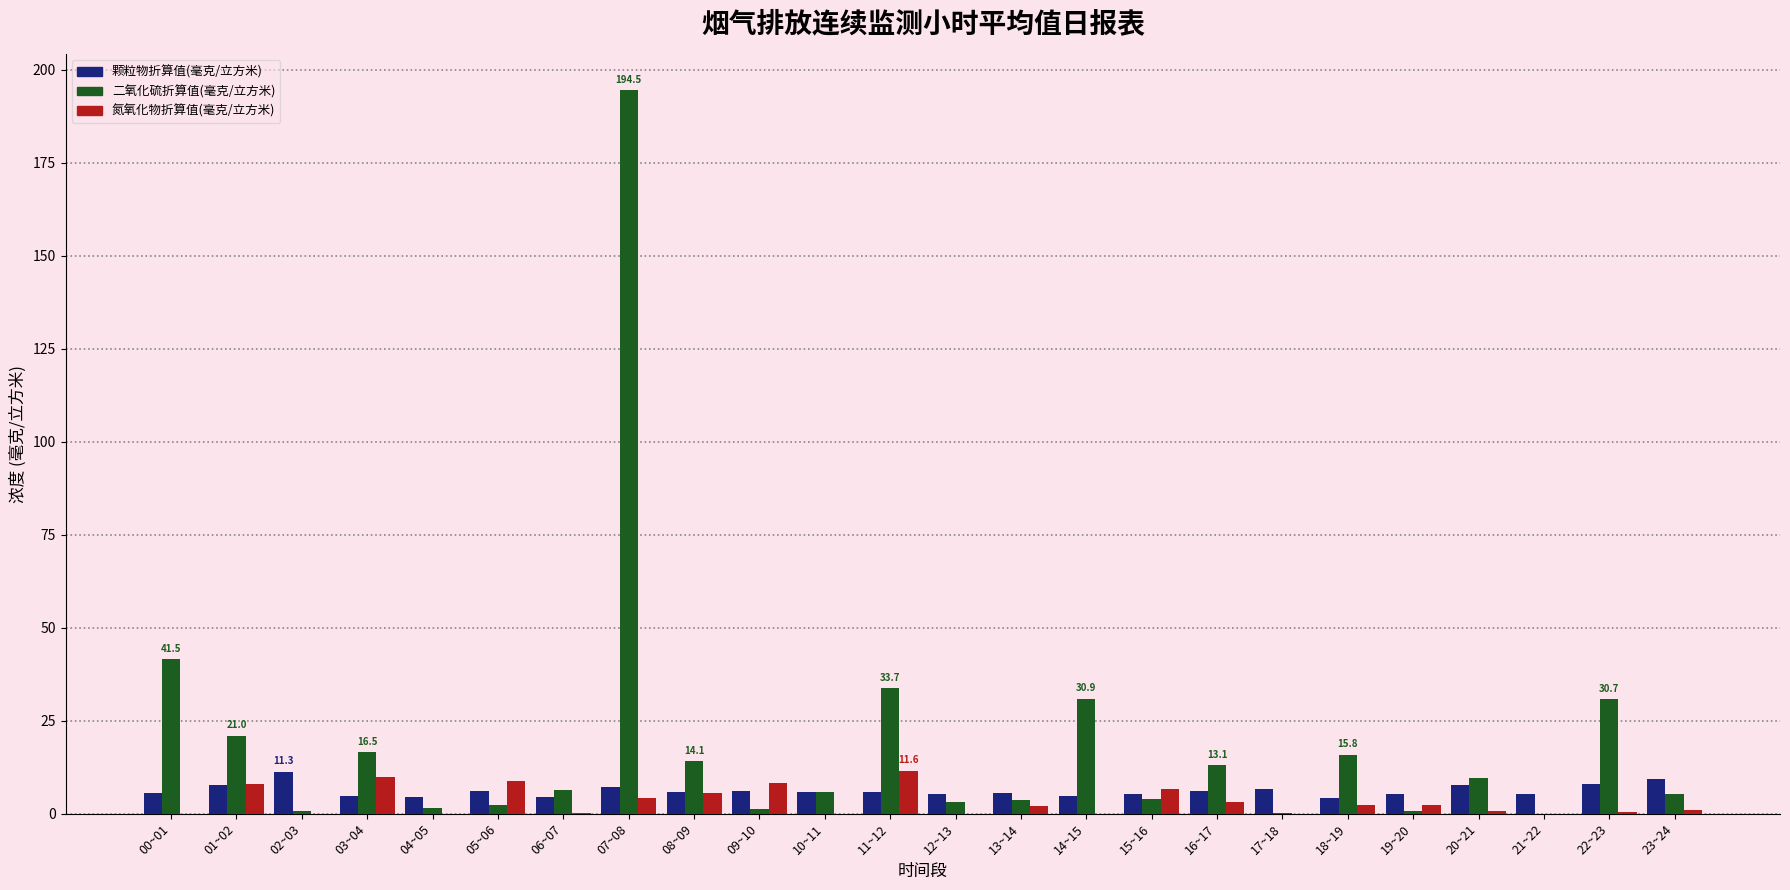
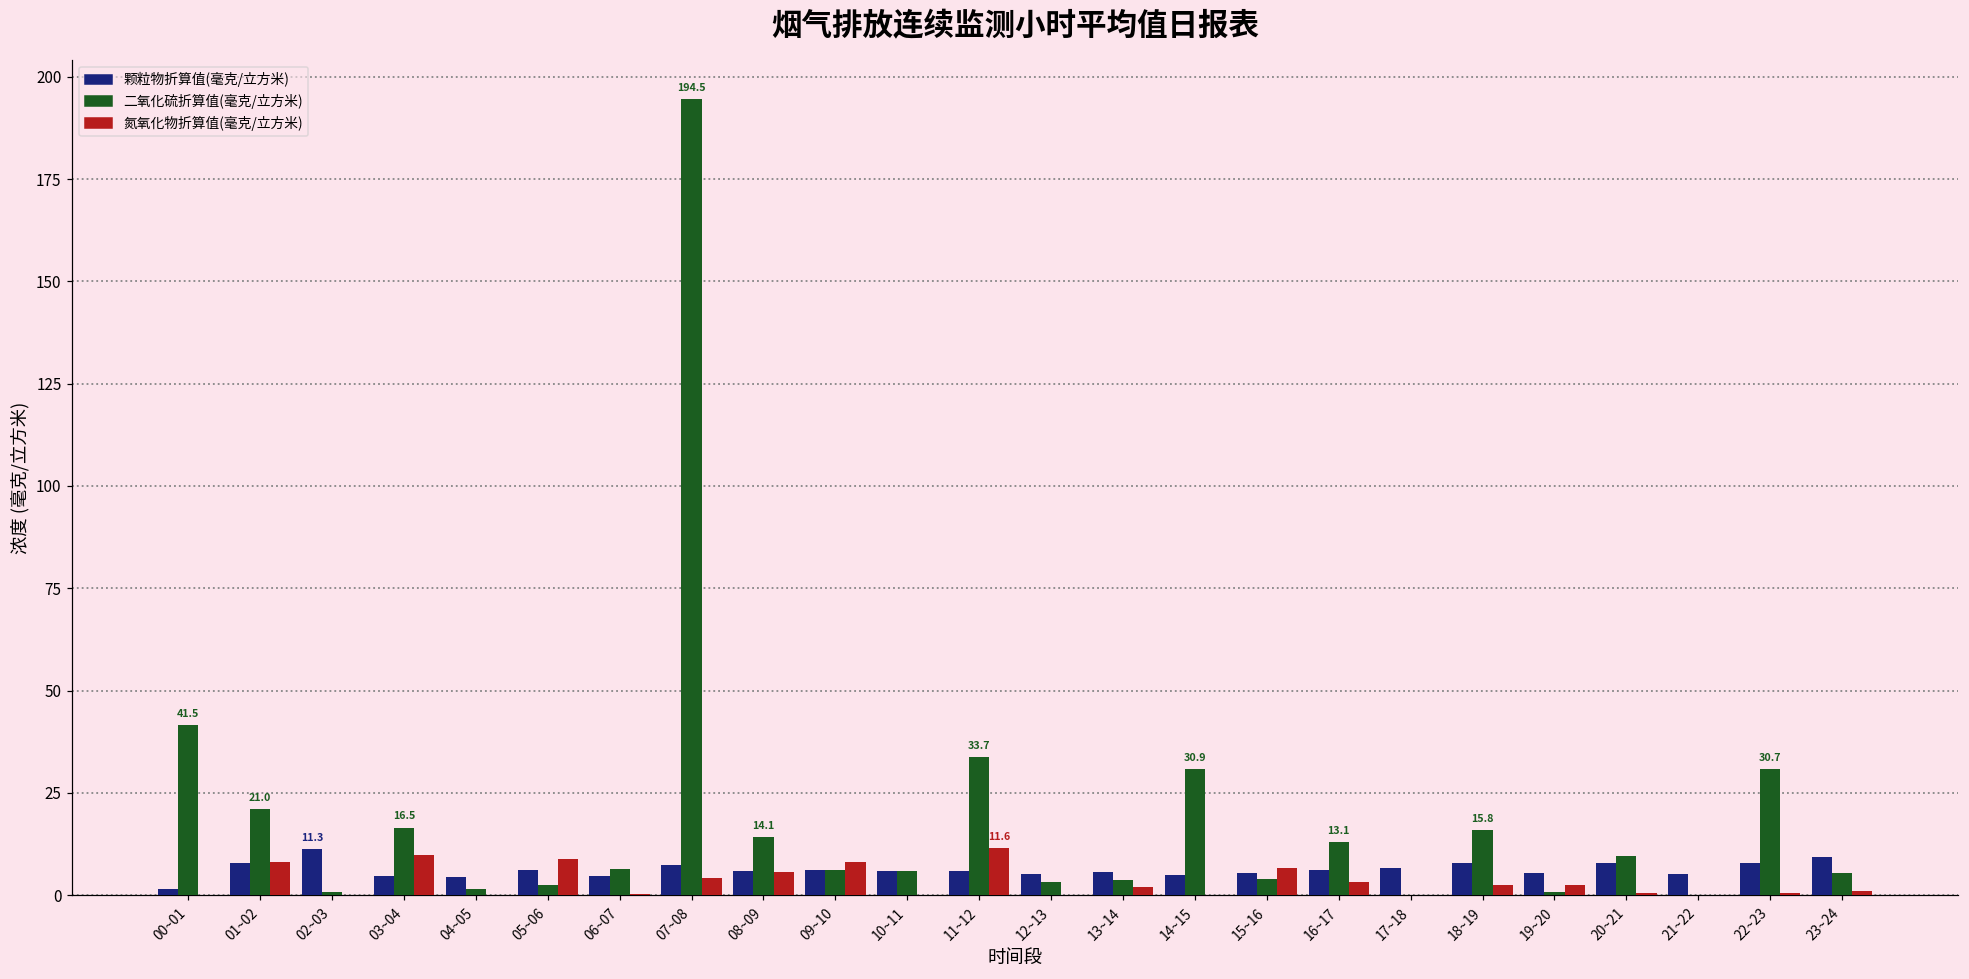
颗粒物折算值(毫克/立方米), 00~01: 6 -> 2
二氧化硫折算值(毫克/立方米), 09~10: 1 -> 6
颗粒物折算值(毫克/立方米), 18~19: 4 -> 8
